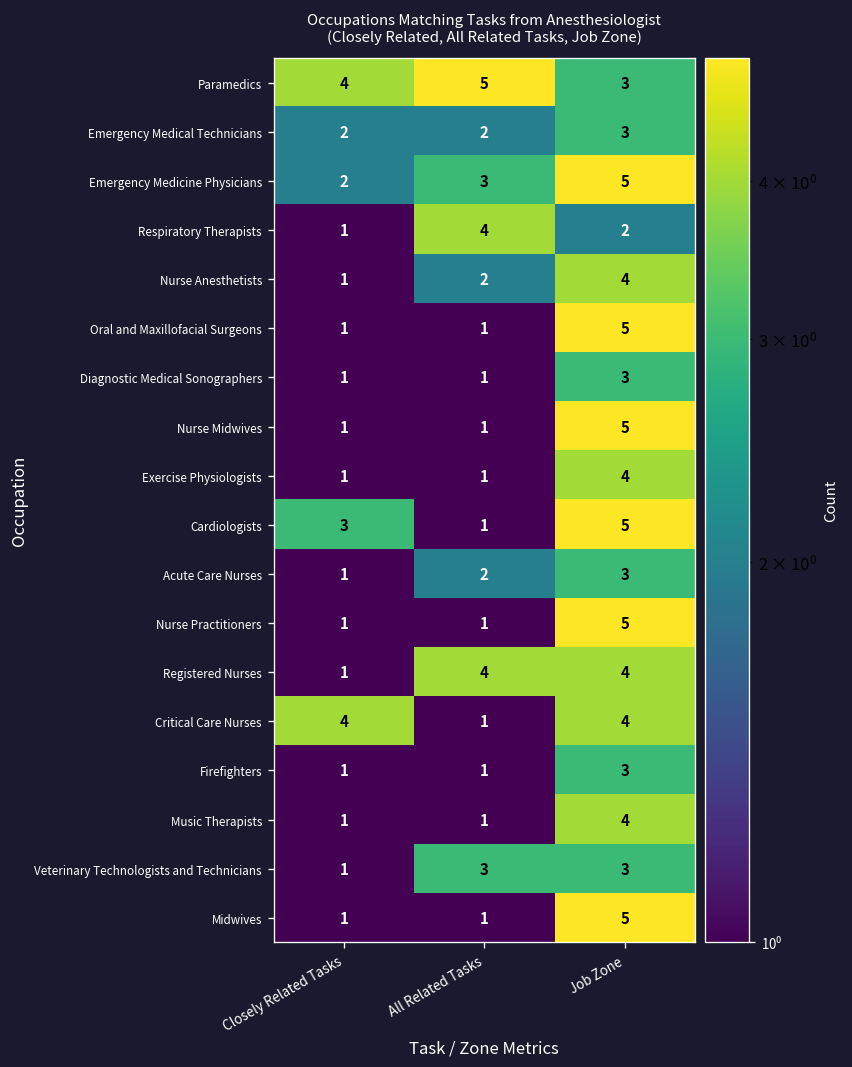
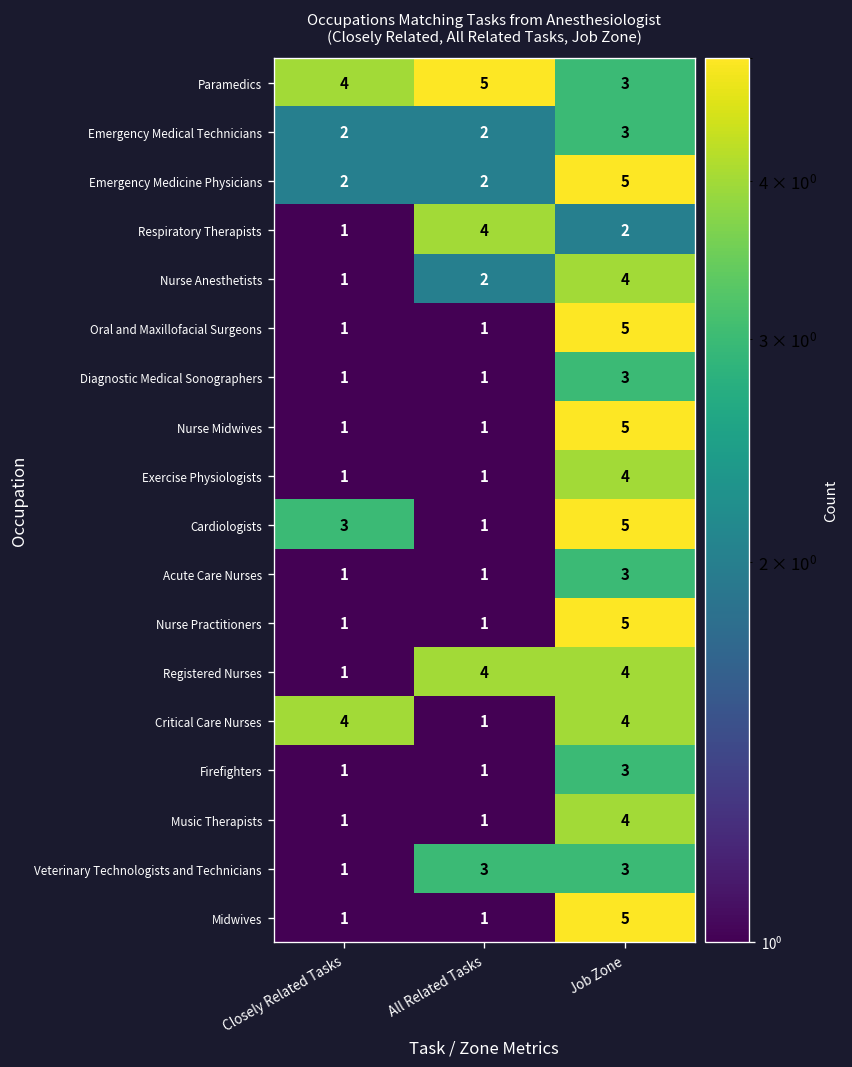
Emergency Medicine Physicians, All Related Tasks: 3 -> 2
Acute Care Nurses, All Related Tasks: 2 -> 1
